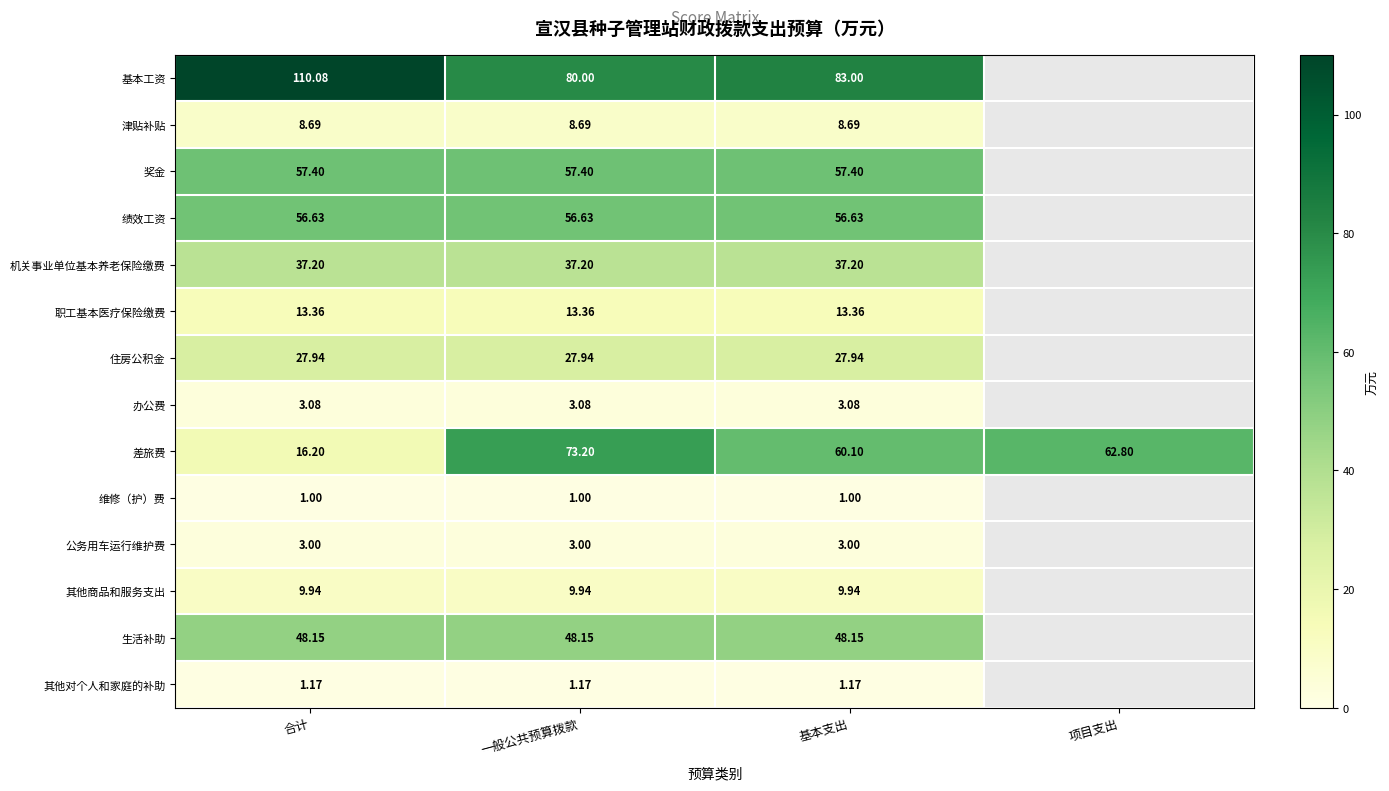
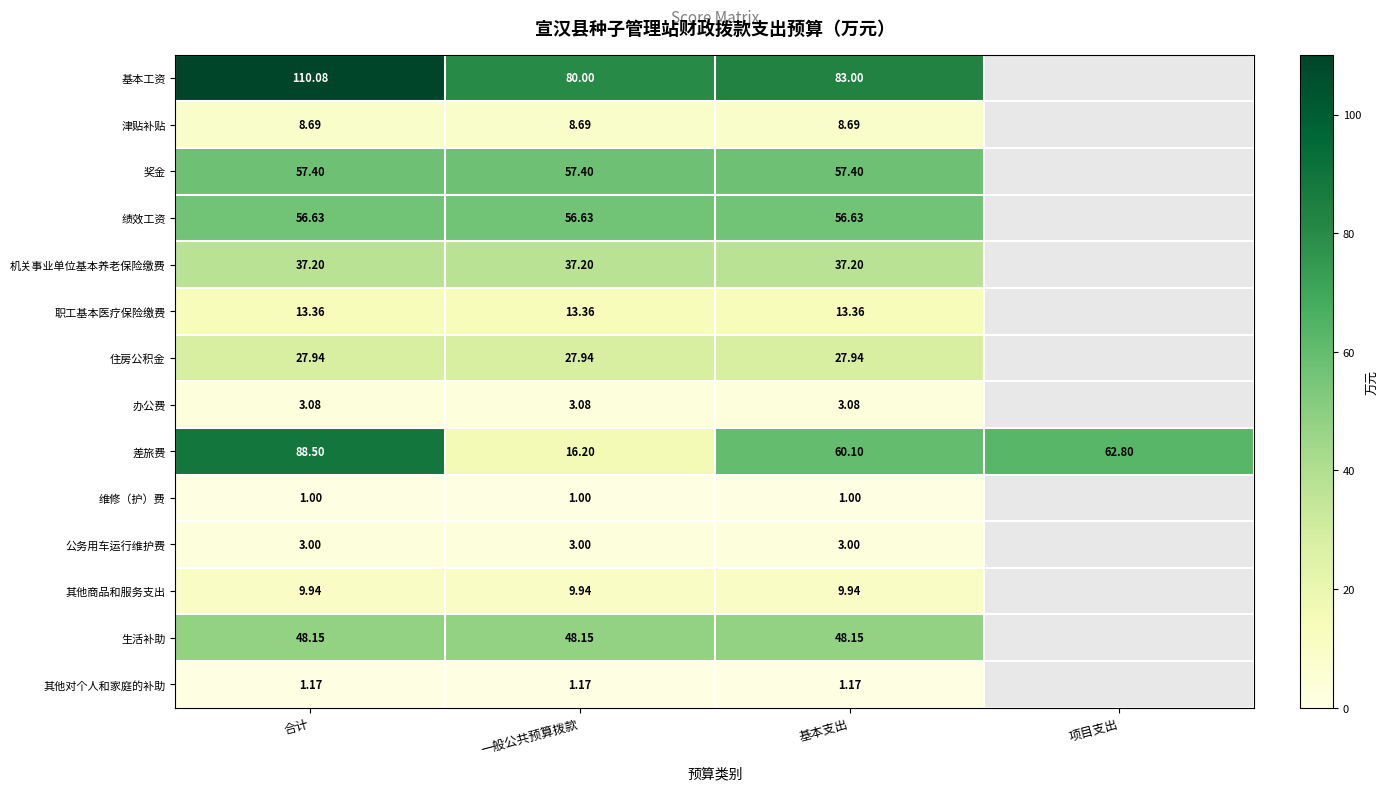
差旅费, 合计: 16.20 -> 88.50
差旅费, 一般公共预算拨款: 73.20 -> 16.20
